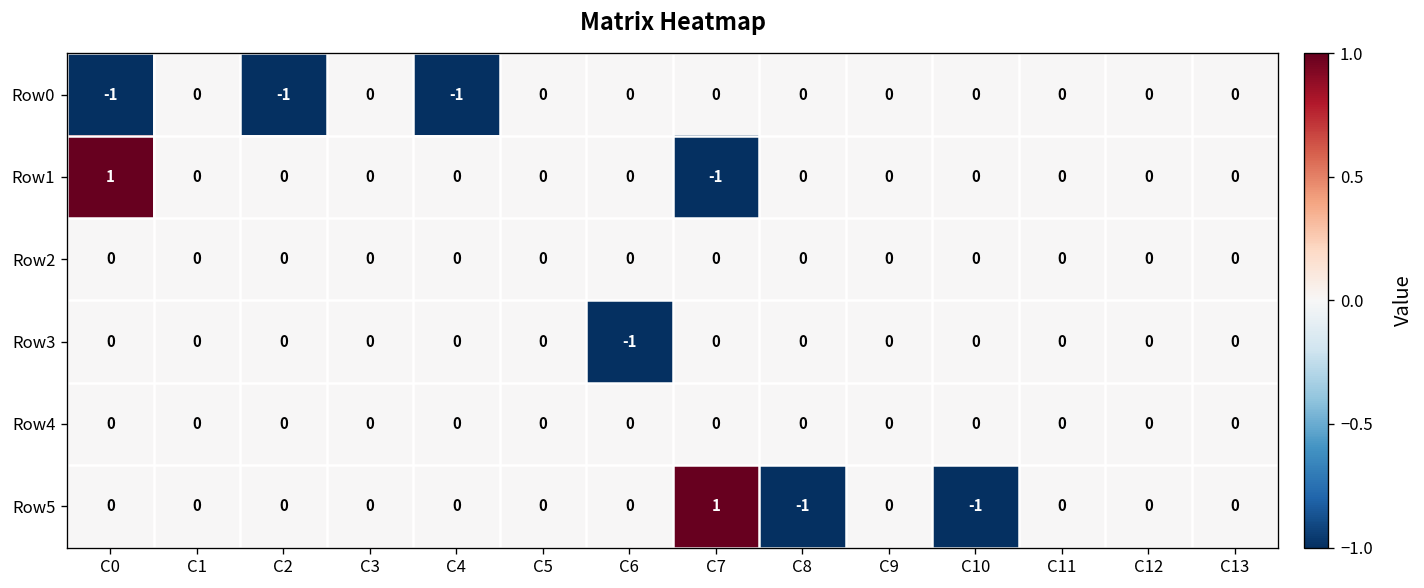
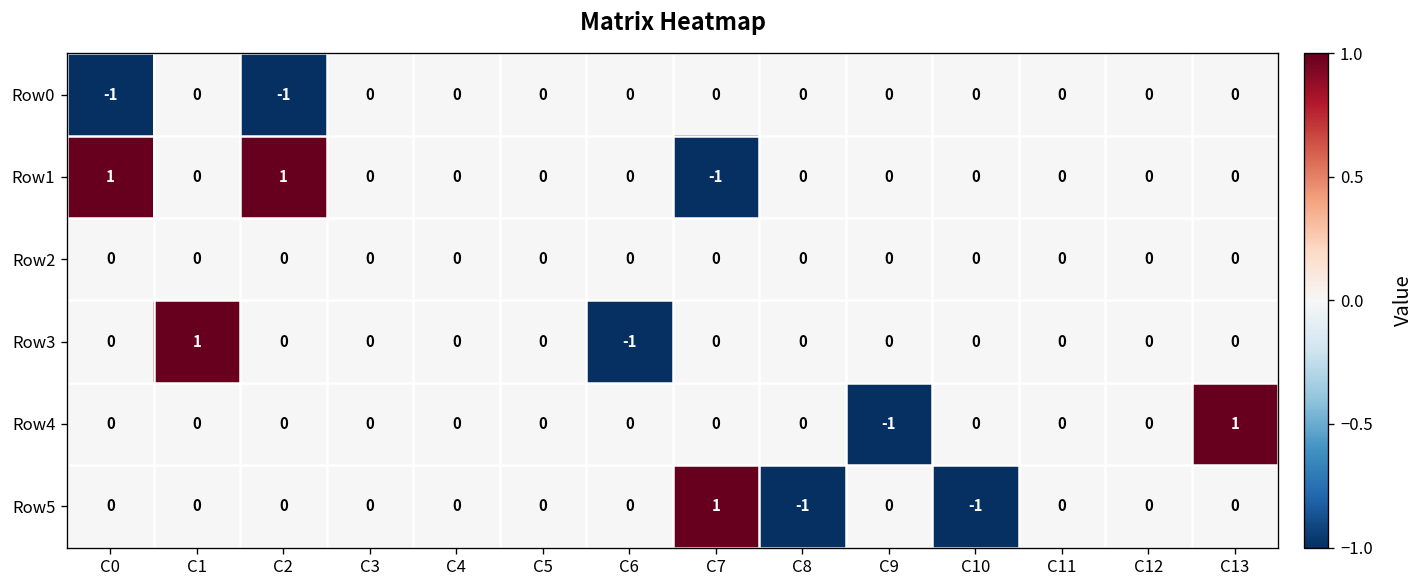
Row0, C4: -1 -> 0
Row1, C2: 0 -> 1
Row3, C1: 0 -> 1
Row4, C9: 0 -> -1
Row4, C13: 0 -> 1
